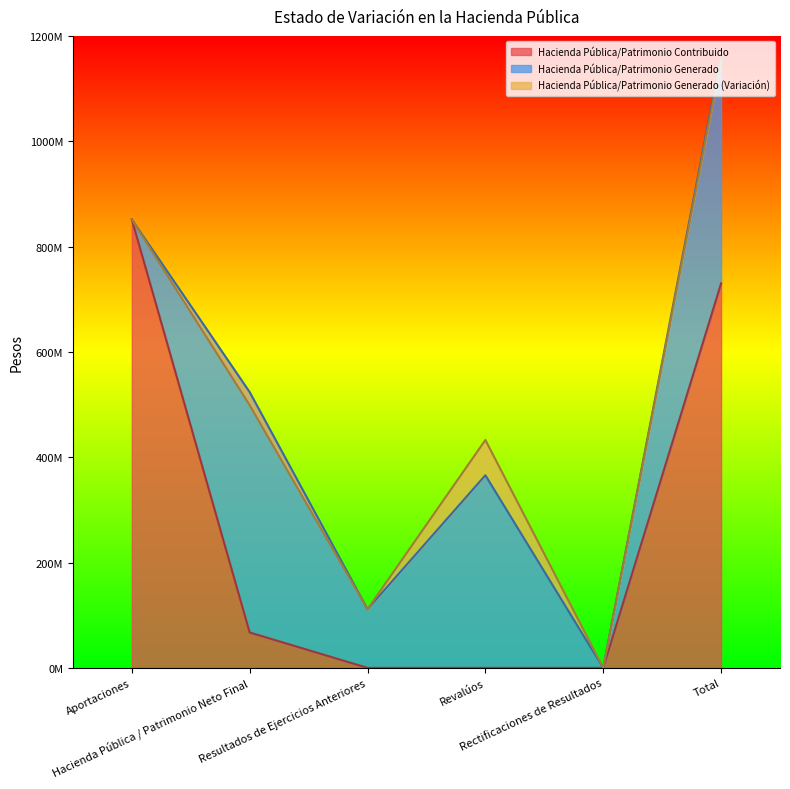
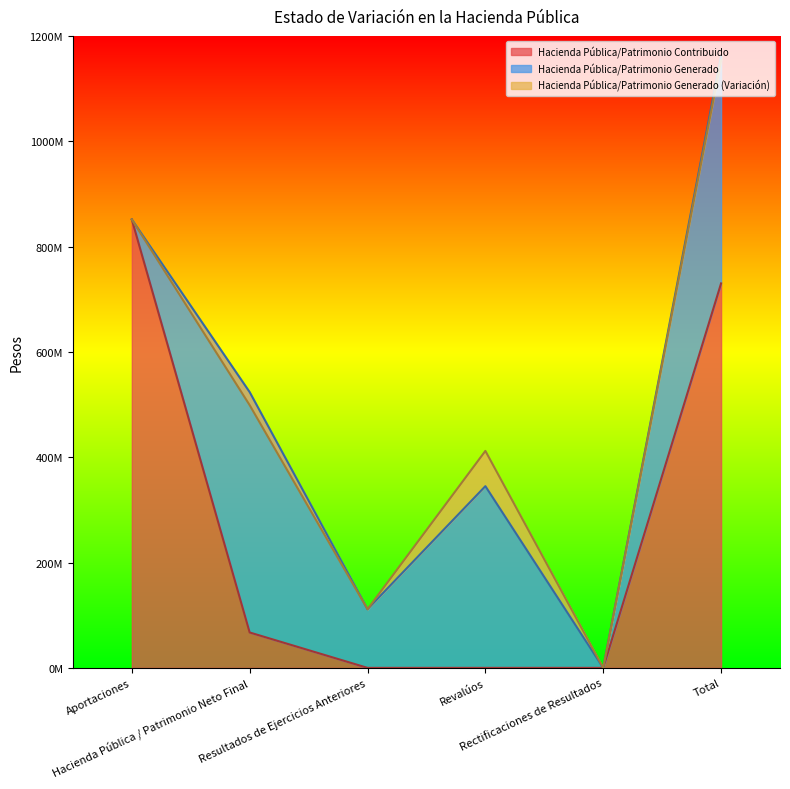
Hacienda Pública/Patrimonio Generado, Revalúos: 370000000 -> 350000000
